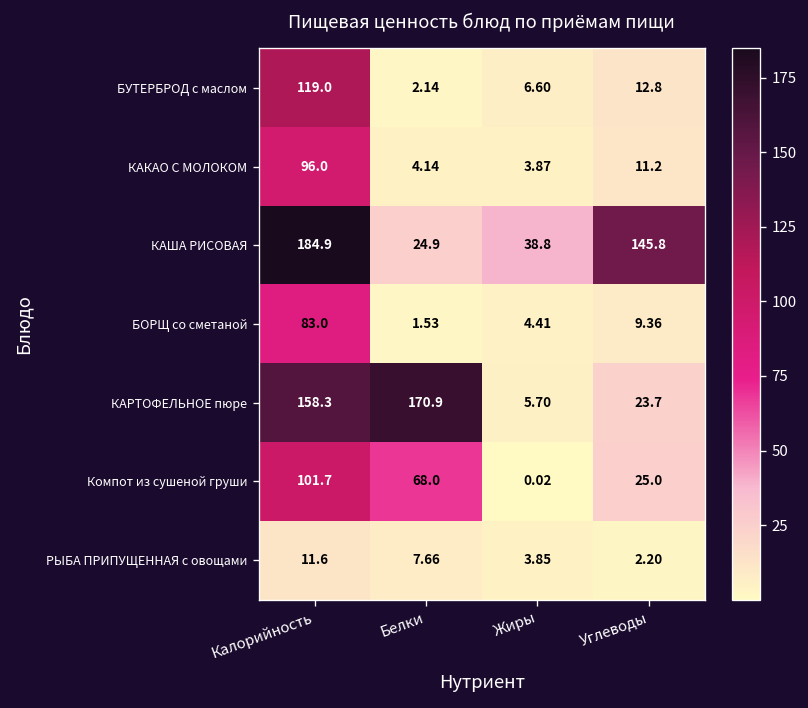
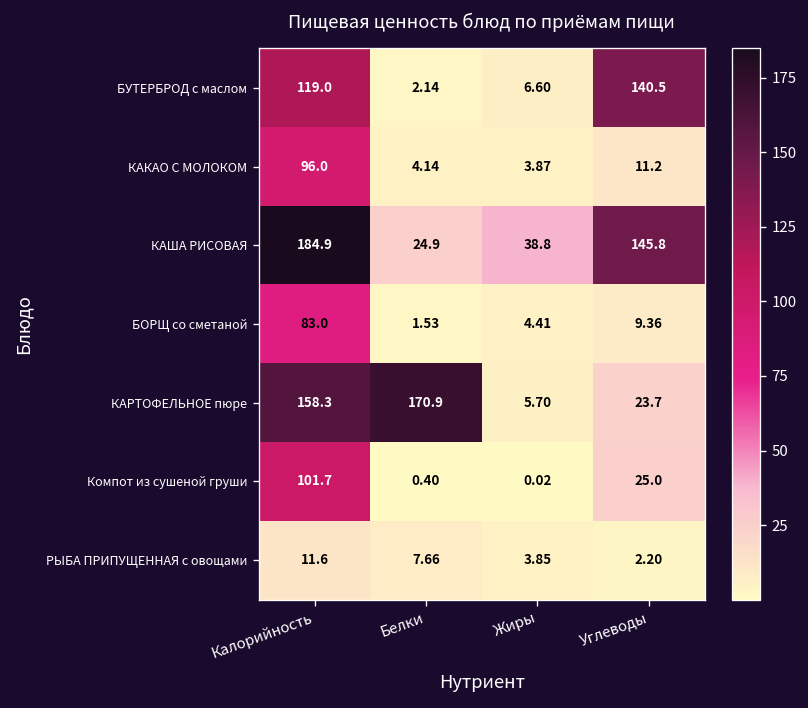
БУТЕРБРОД с маслом, Углеводы: 12.8 -> 140.5
Компот из сушеной груши, Белки: 68.0 -> 0.40
